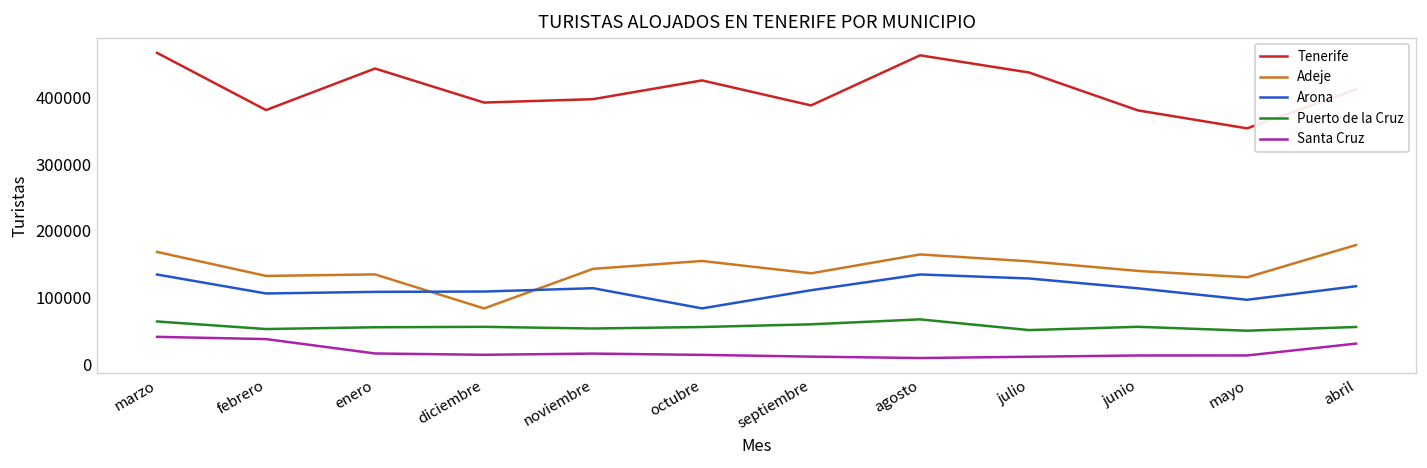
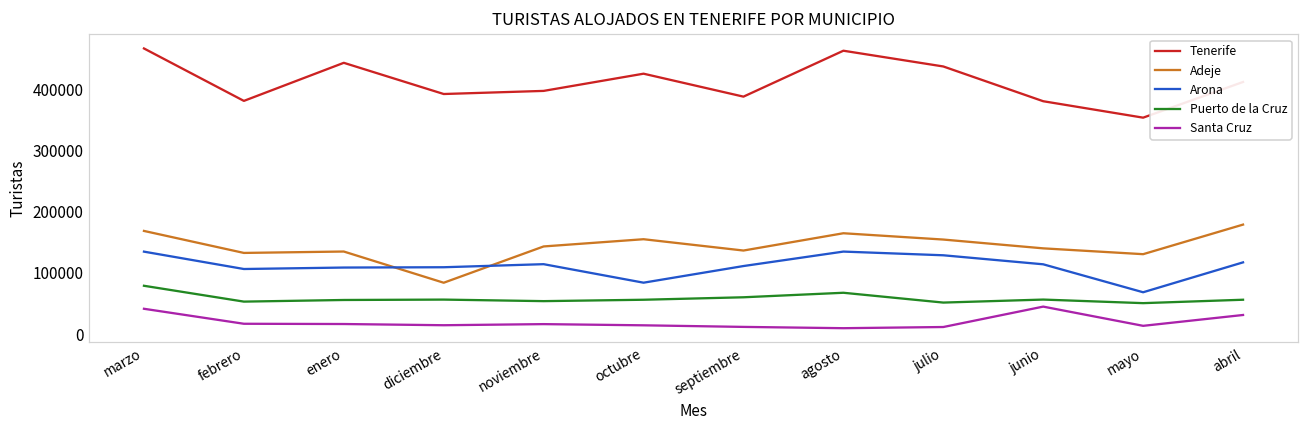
Puerto de la Cruz, marzo: 60000 -> 80000
Santa Cruz, febrero: 40000 -> 20000
Santa Cruz, junio: 10000 -> 50000
Arona, mayo: 100000 -> 70000
